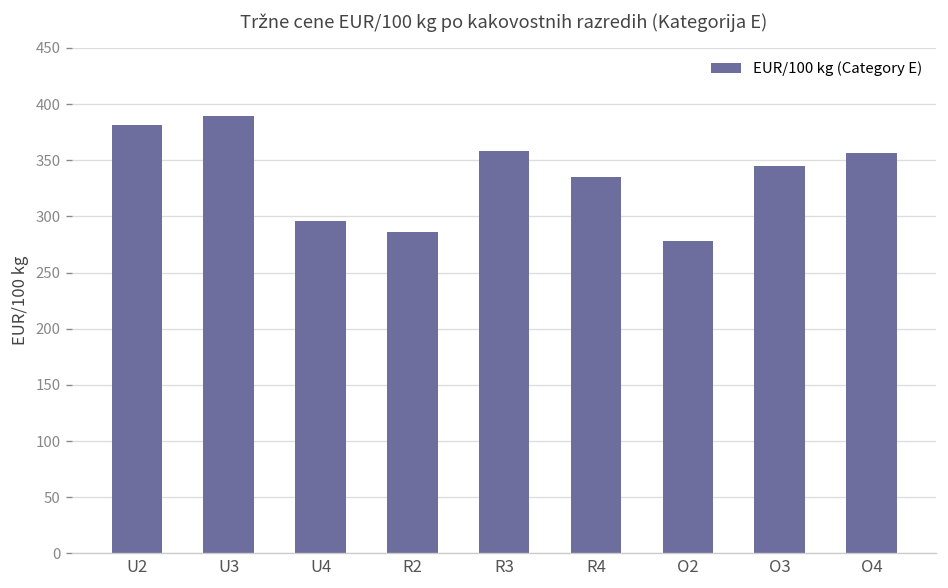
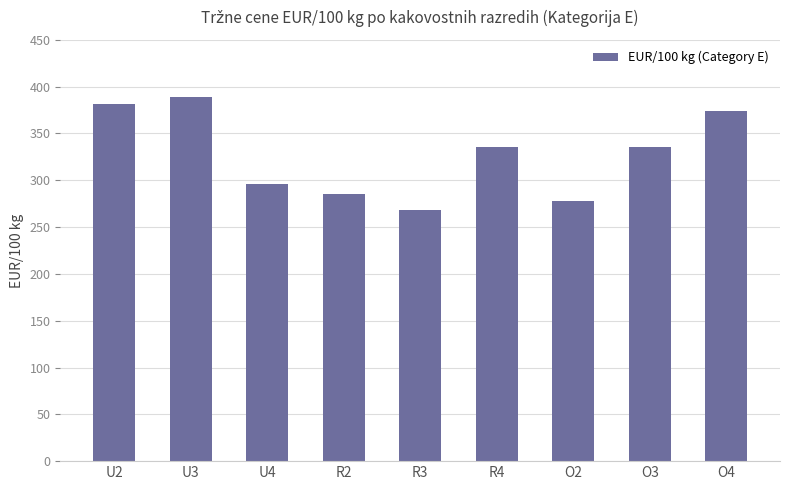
R3: 360 -> 270
O3: 350 -> 340
O4: 360 -> 370
